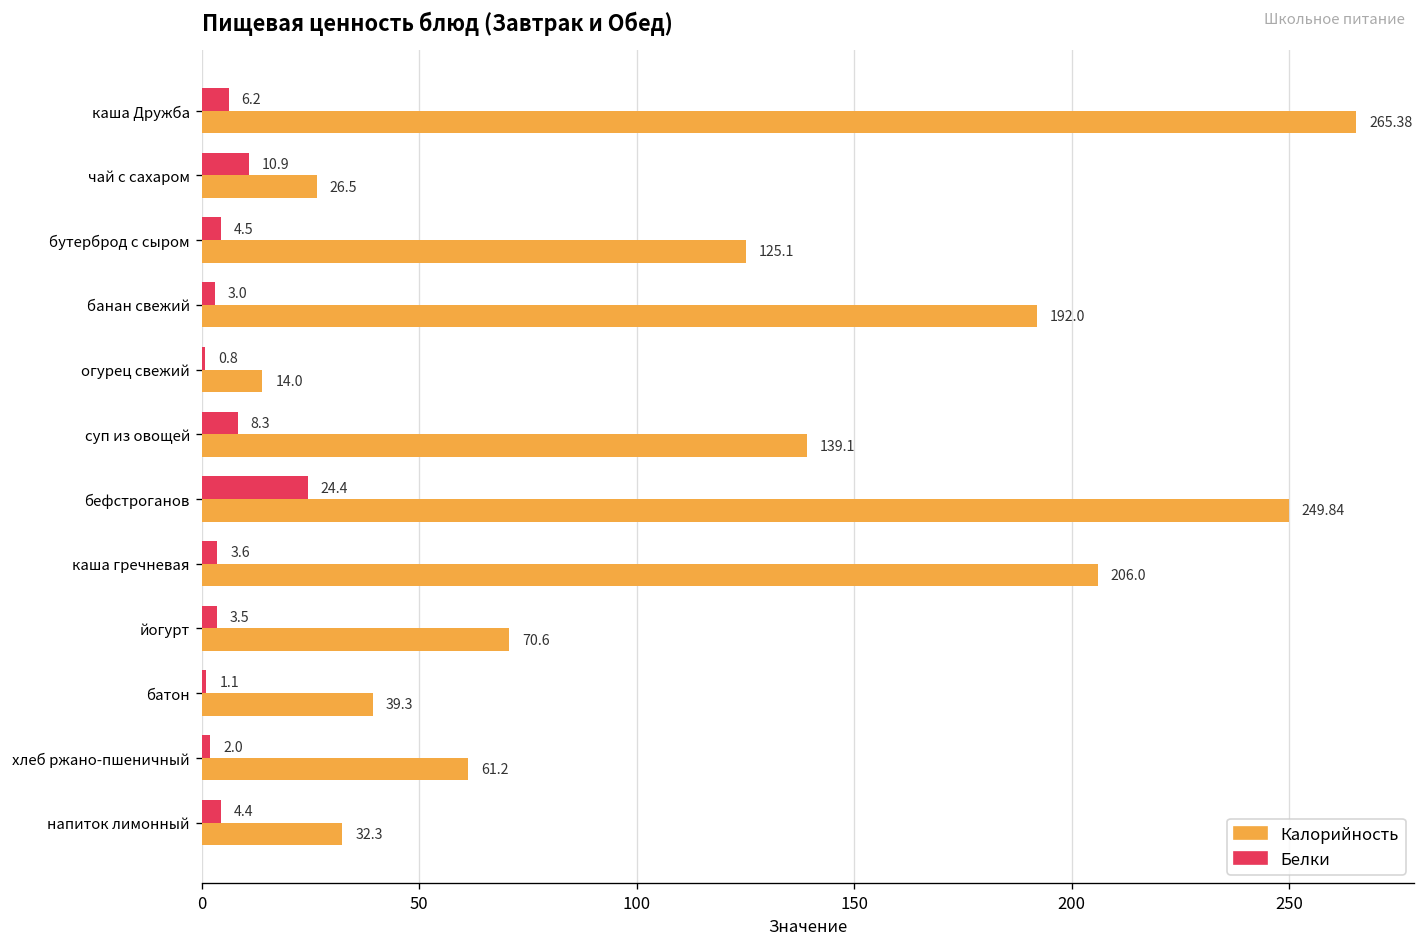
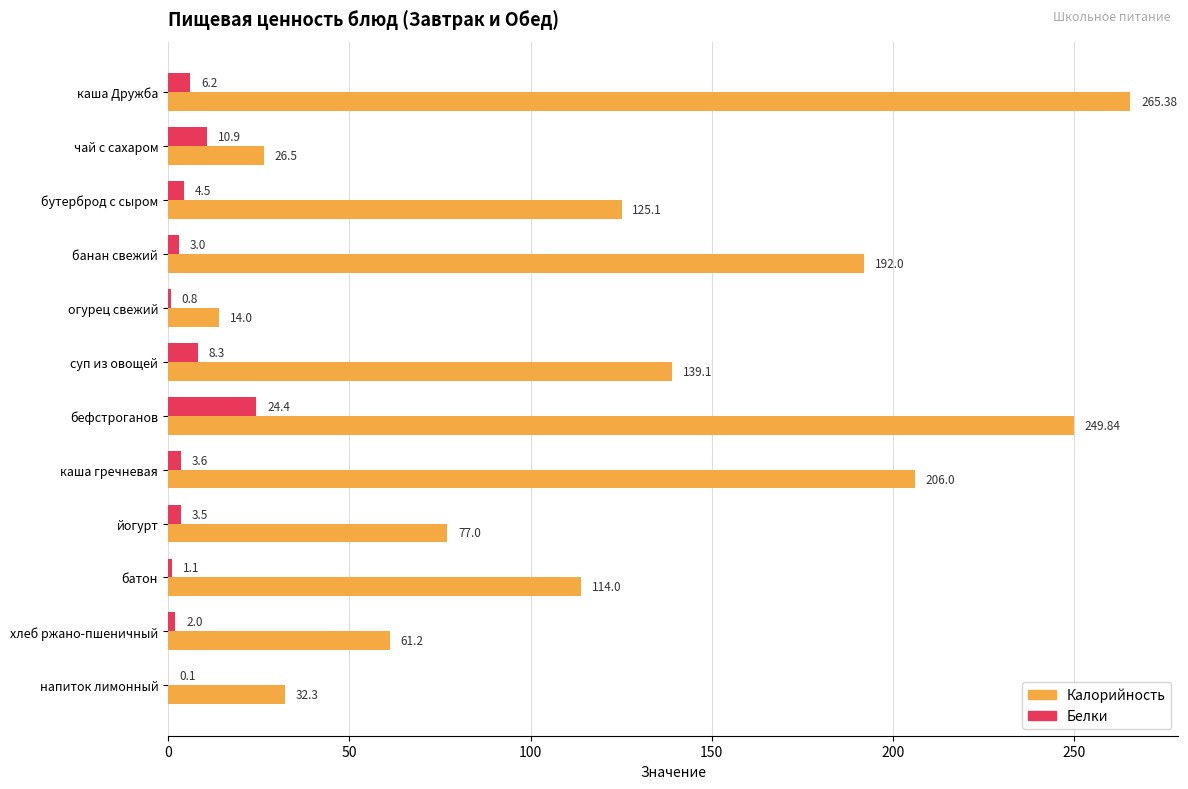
Калорийность, йогурт: 70.6 -> 77.0
Калорийность, батон: 39.3 -> 114.0
Белки, напиток лимонный: 4.4 -> 0.1
